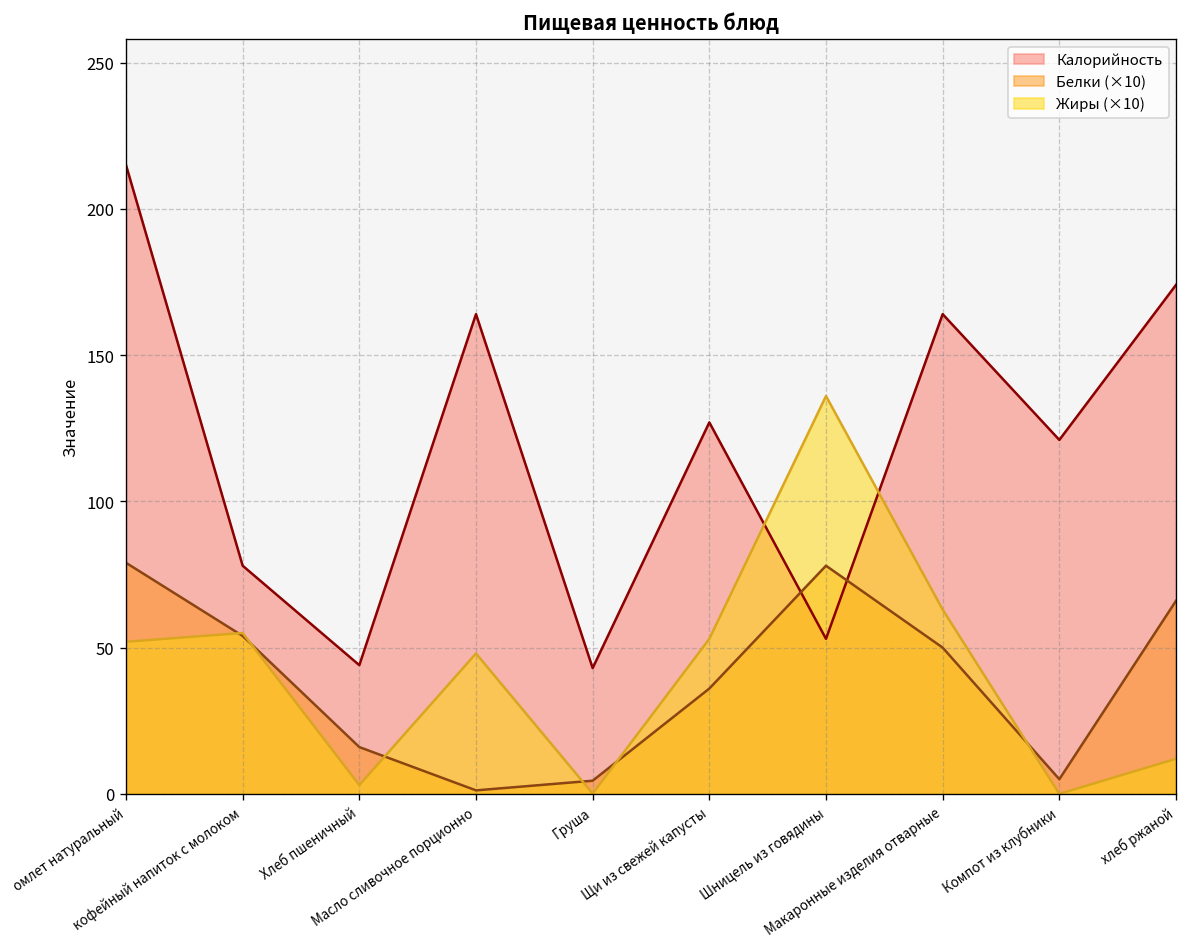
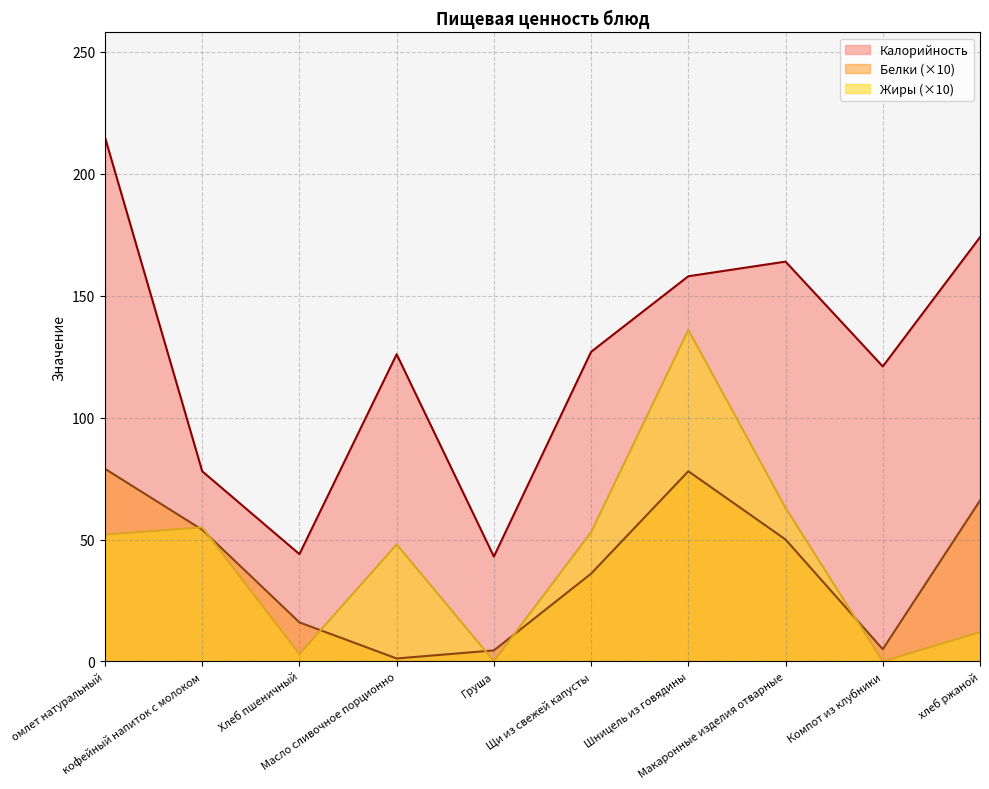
Калорийность, Масло сливочное порционно: 164 -> 126
Калорийность, Шницель из говядины: 53 -> 158
